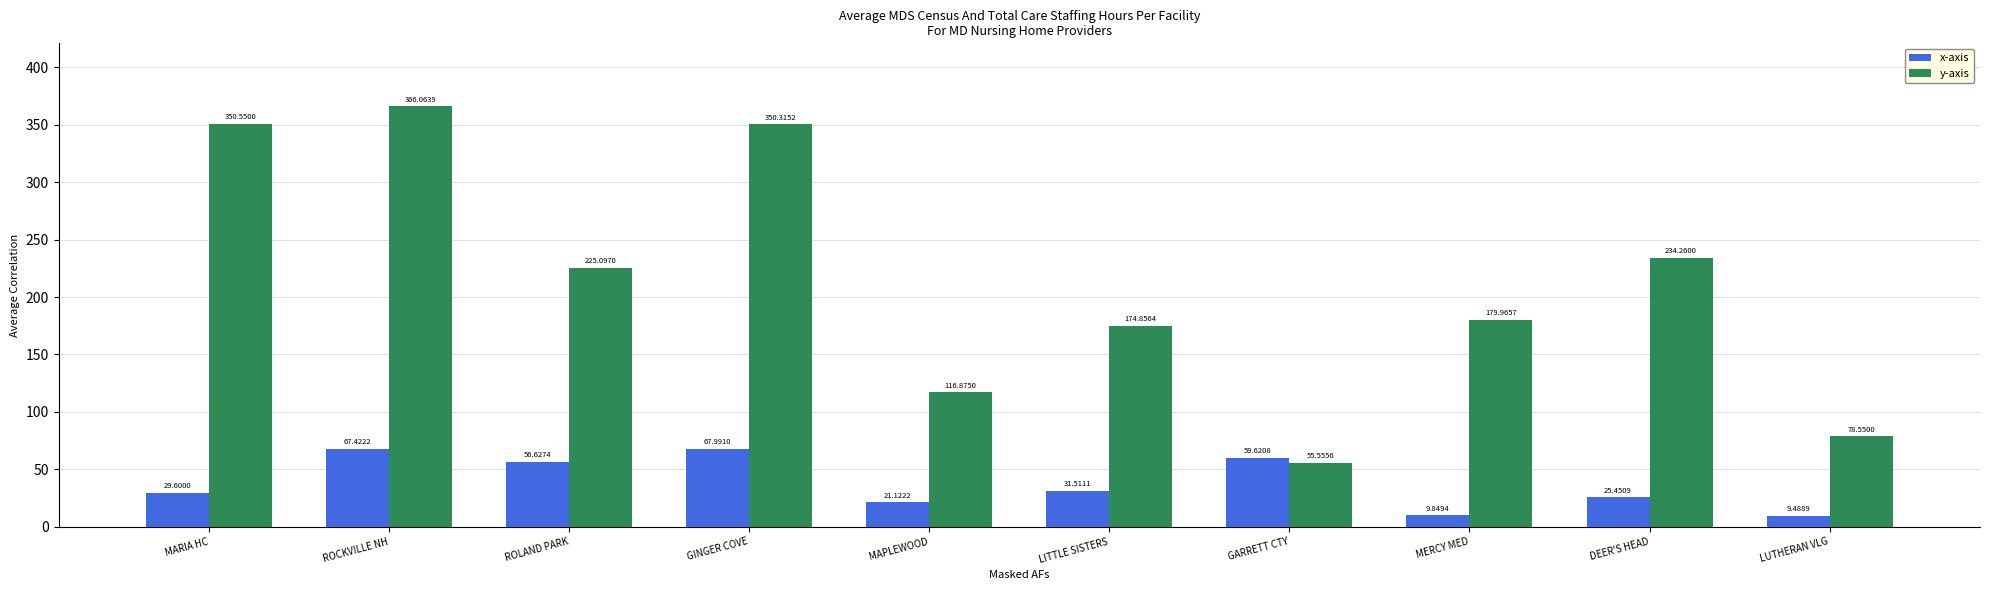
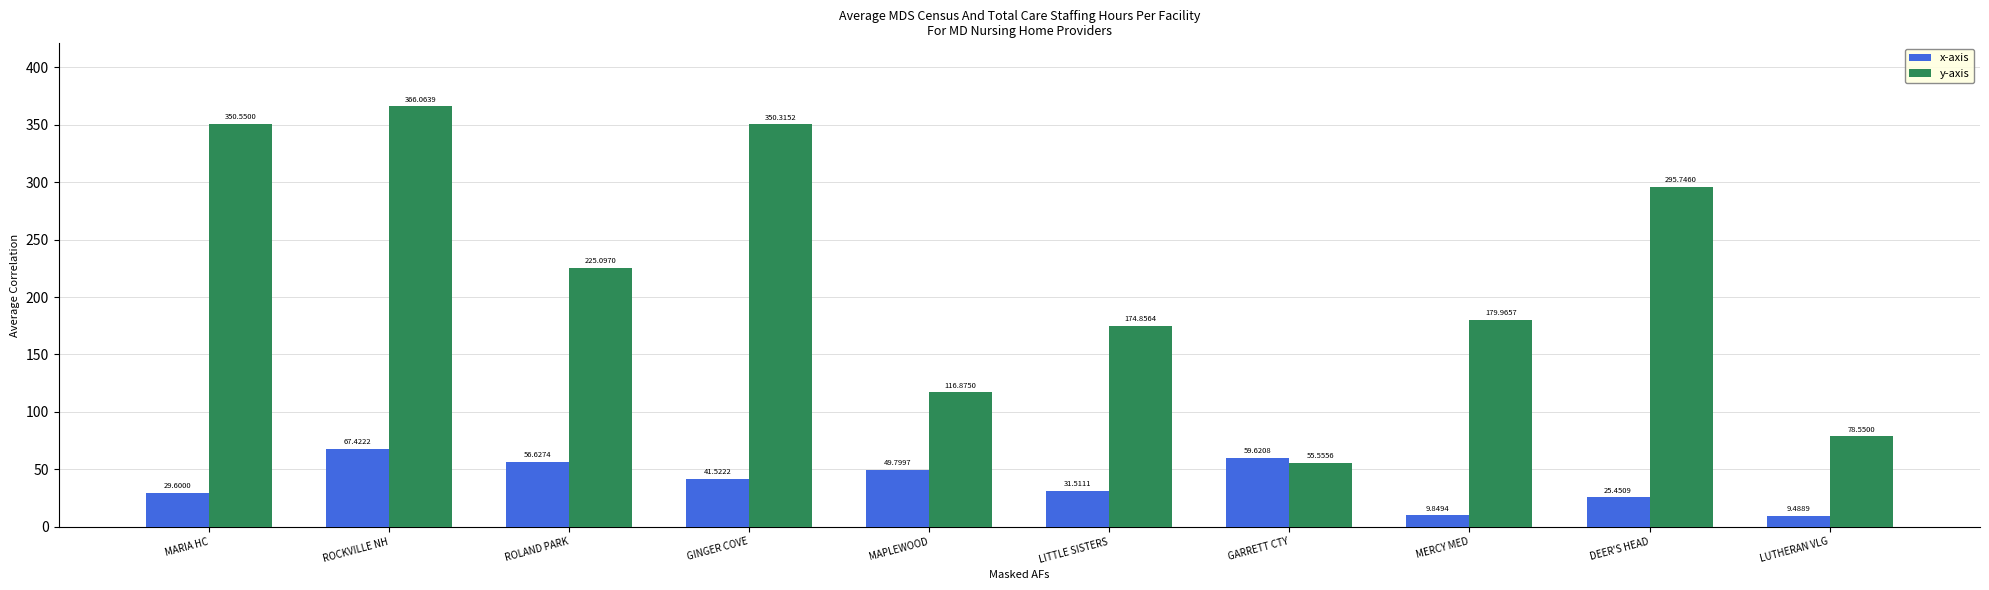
x-axis, GINGER COVE: 67.9910 -> 41.5222
x-axis, MAPLEWOOD: 21.1222 -> 49.7997
y-axis, DEER'S HEAD: 234.2600 -> 295.7460
